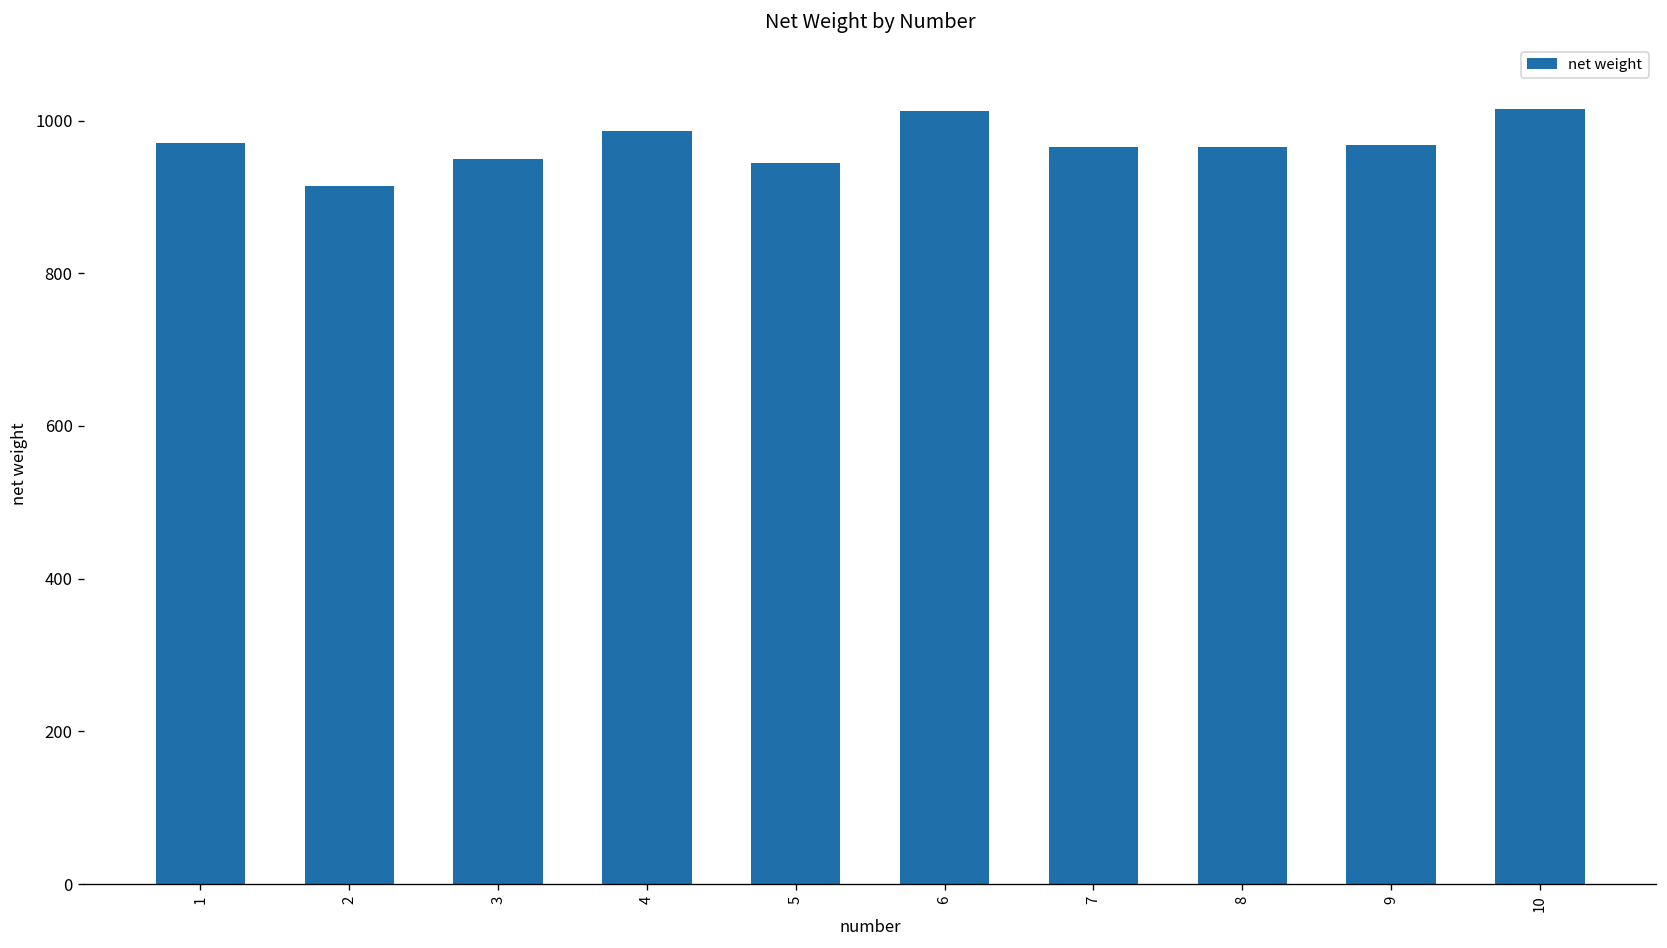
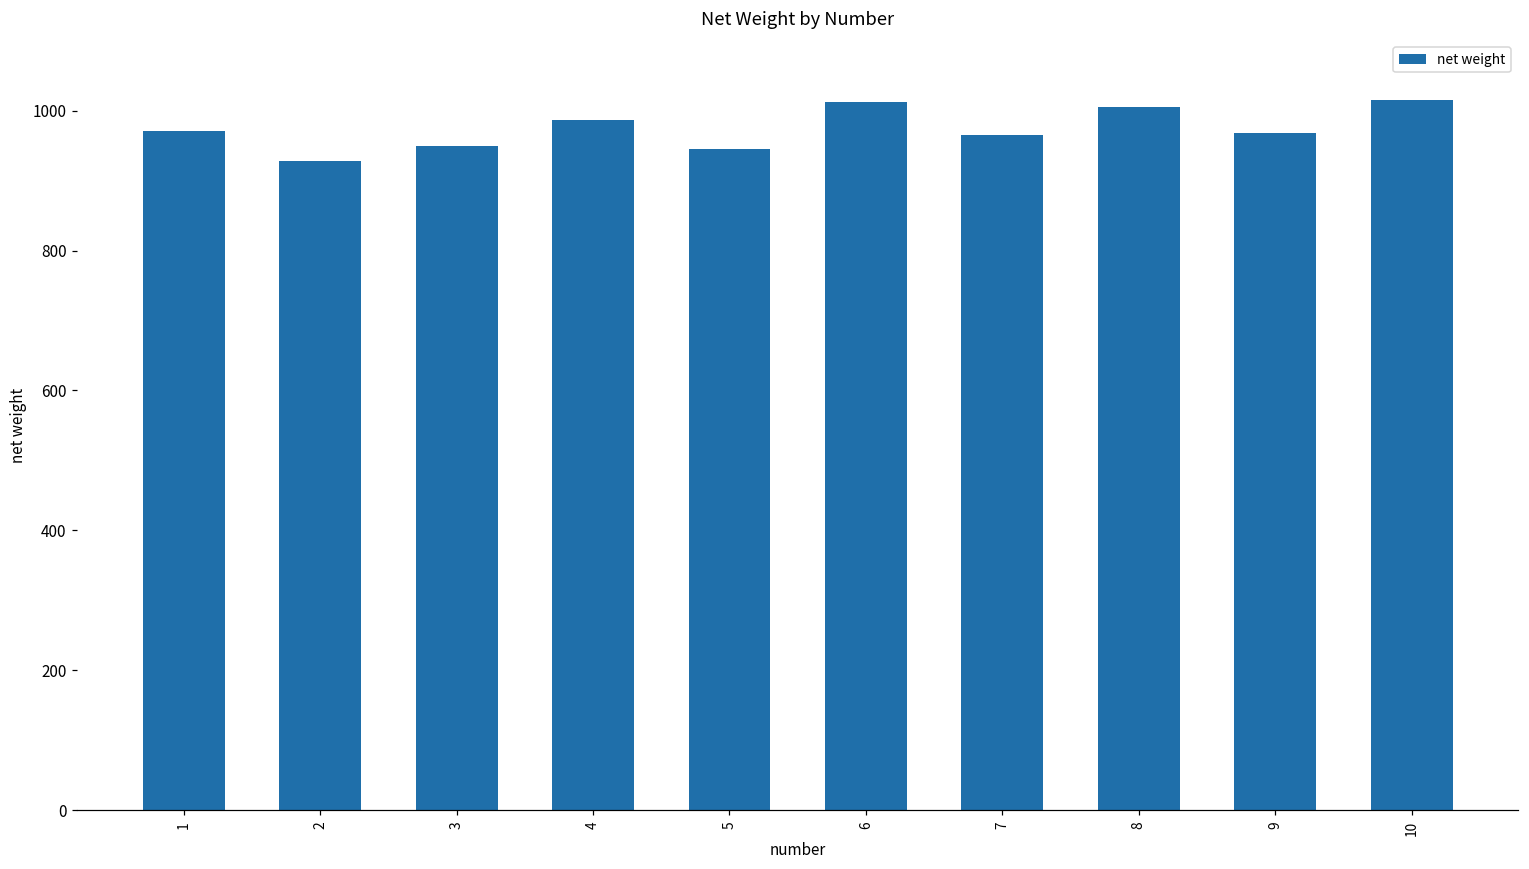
2: 920 -> 930
8: 970 -> 1010
